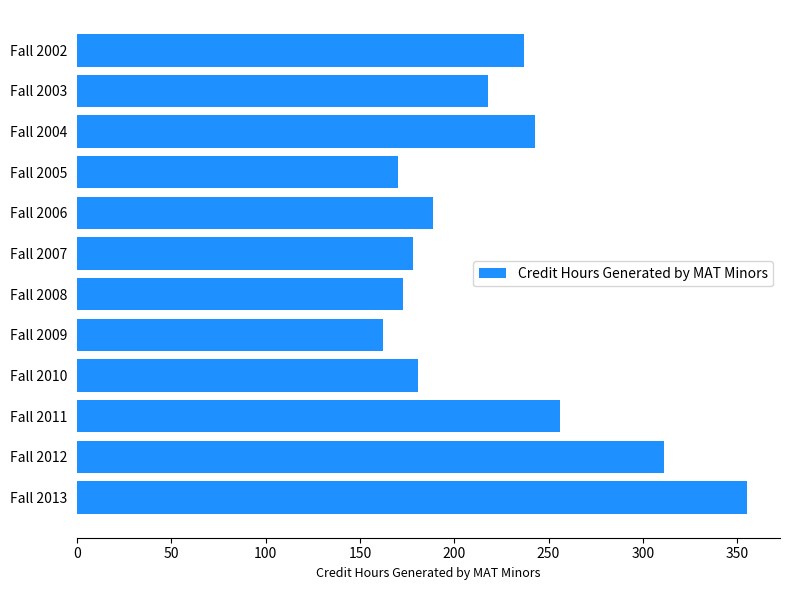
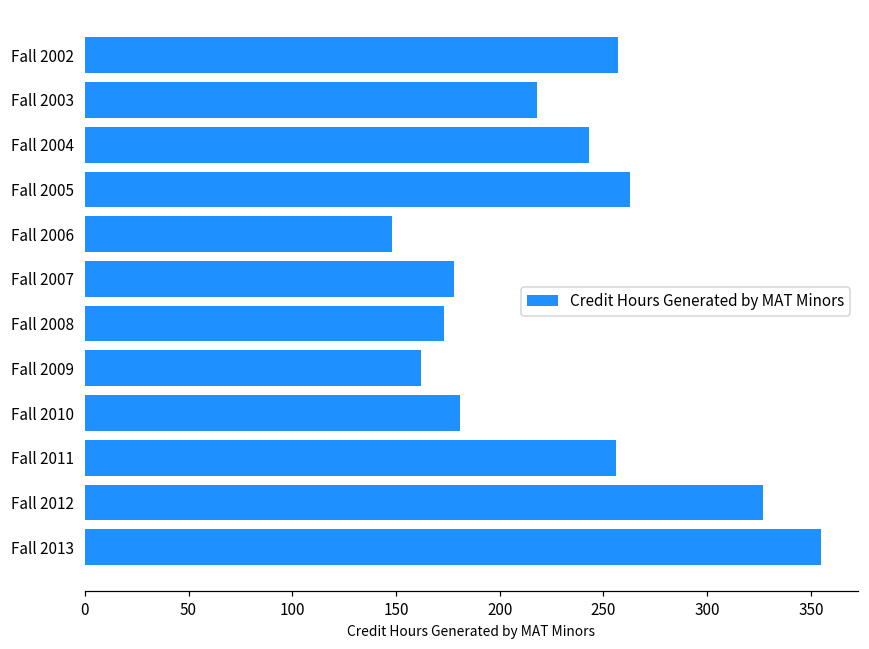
Fall 2002: 237 -> 257
Fall 2005: 170 -> 263
Fall 2006: 189 -> 148
Fall 2012: 311 -> 327
